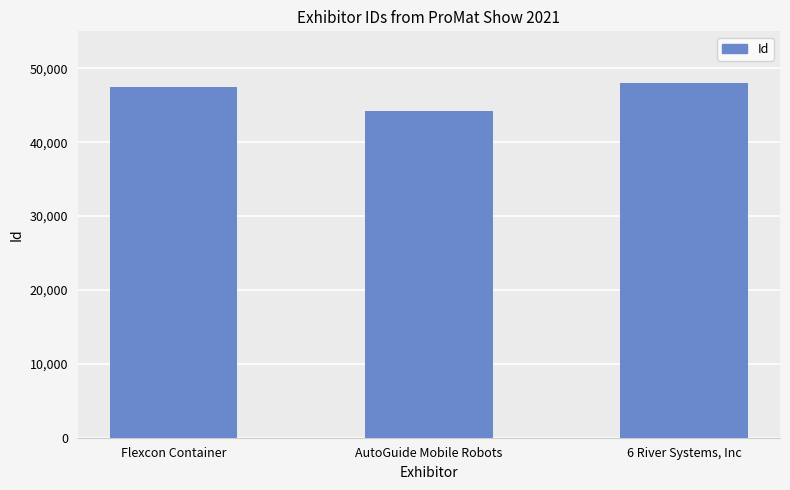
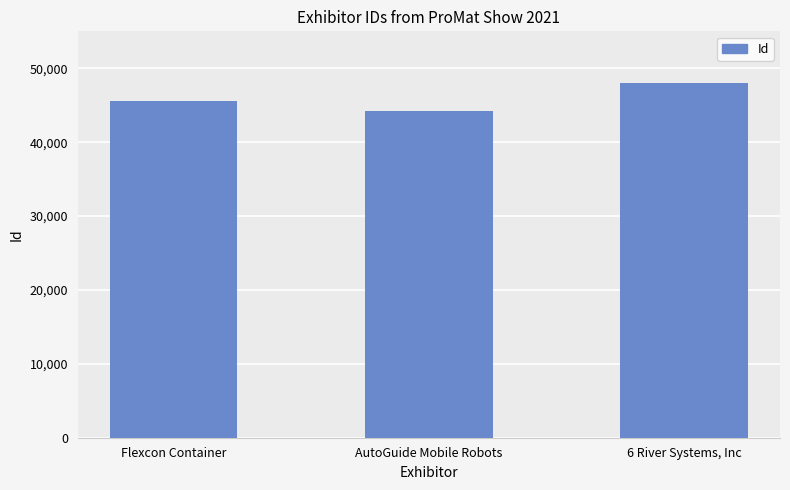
Flexcon Container: 47,000 -> 46,000
